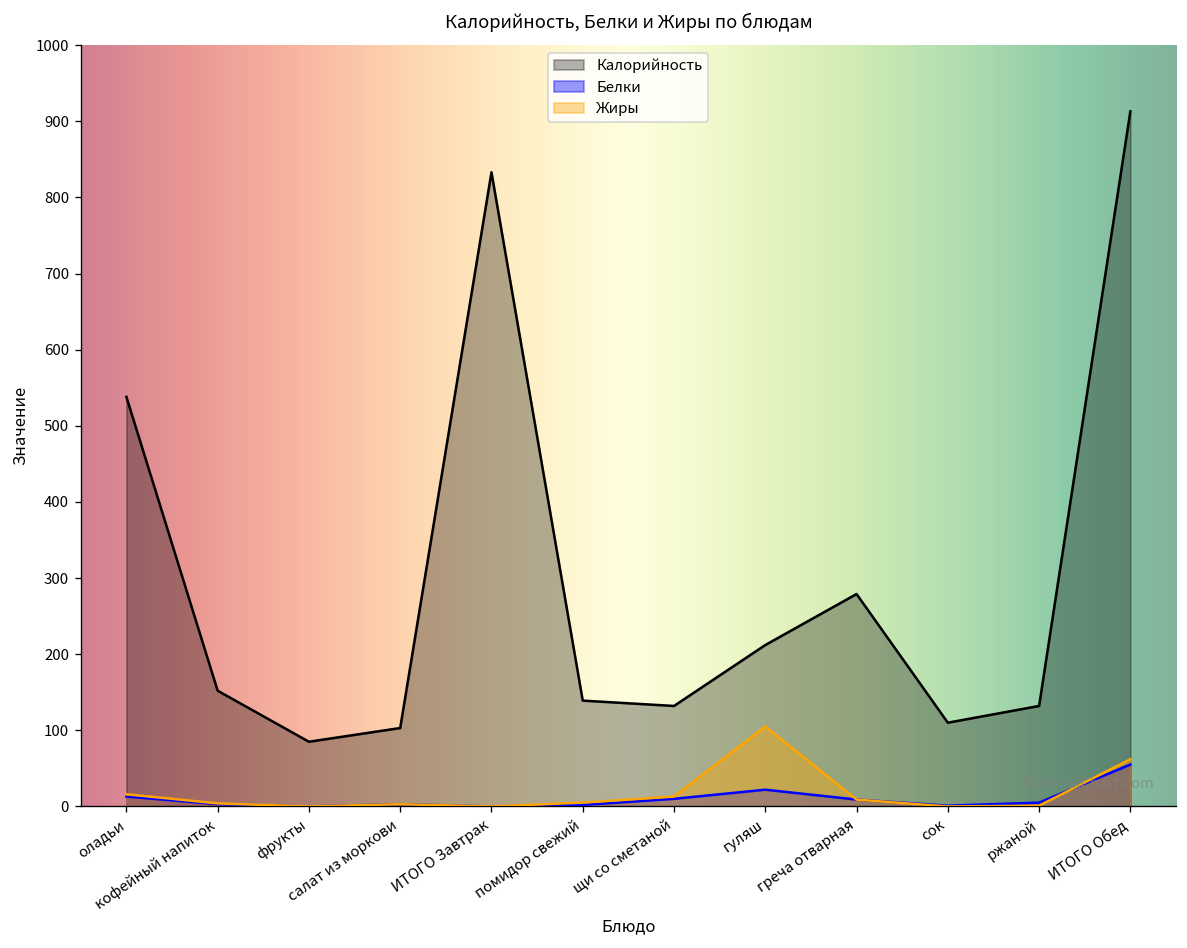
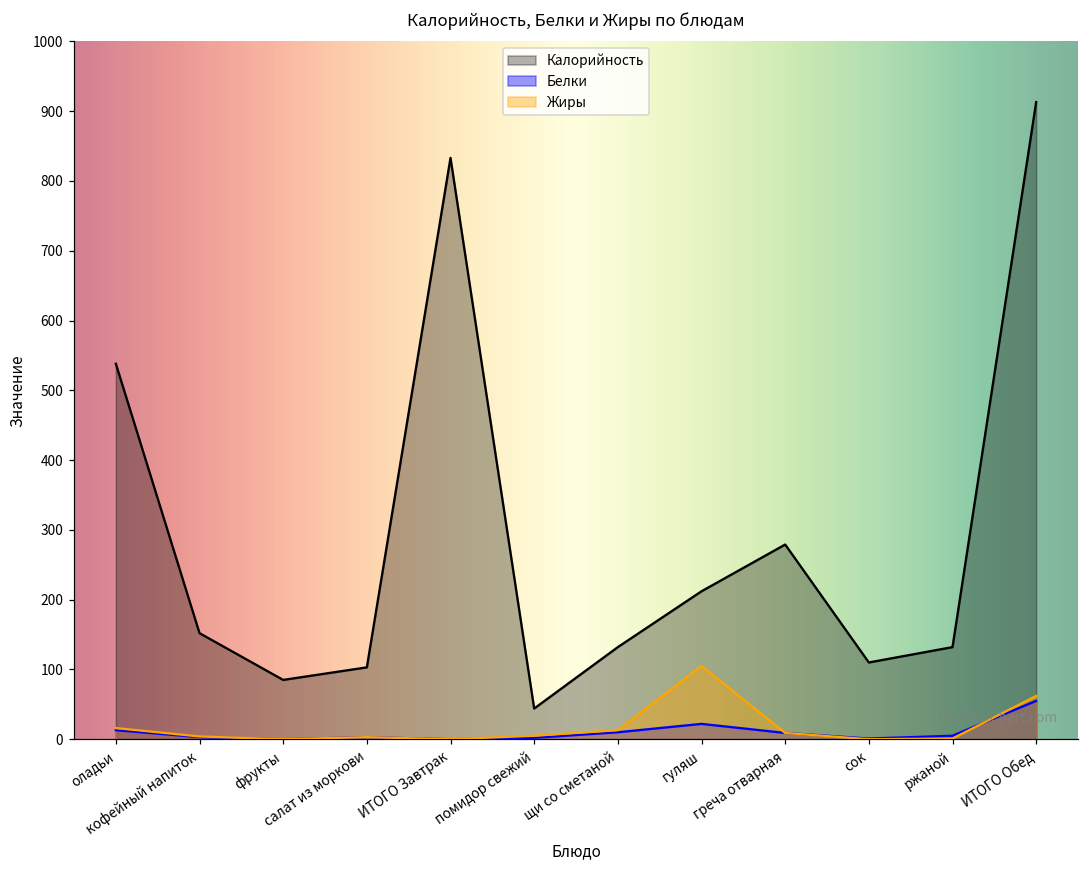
Калорийность, помидор свежий: 140 -> 40
